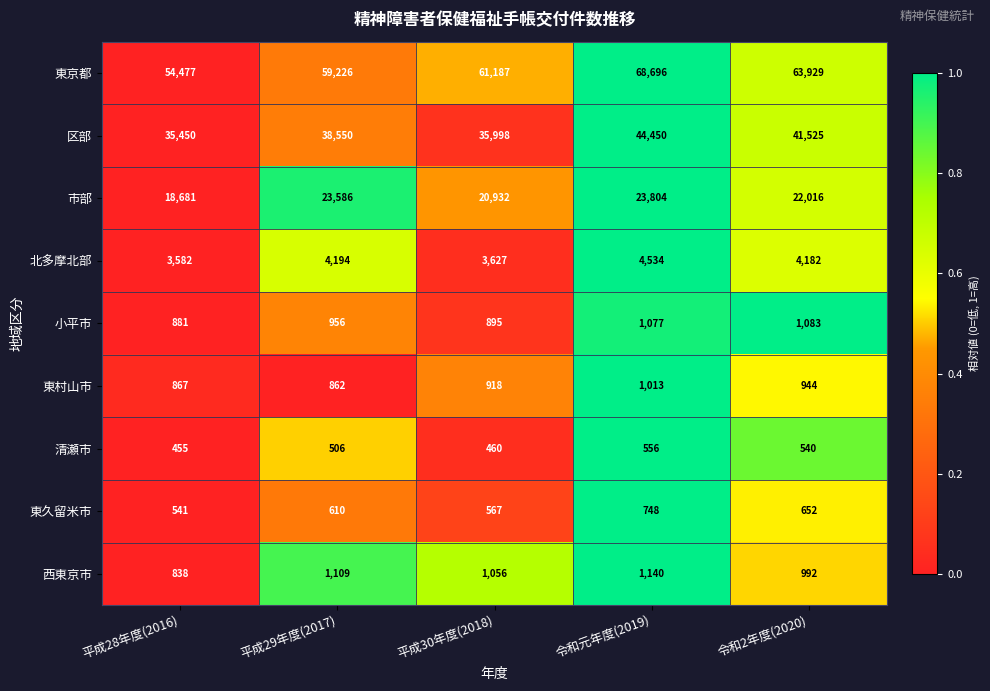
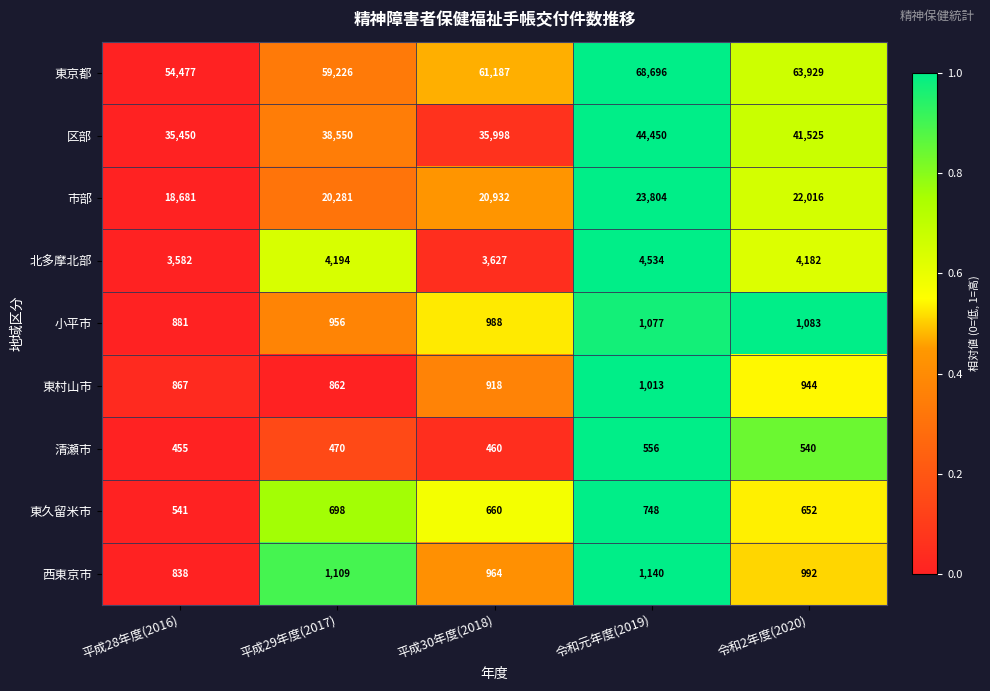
市部, 平成29年度(2017): 23,586 -> 20,281
小平市, 平成30年度(2018): 895 -> 988
清瀬市, 平成29年度(2017): 506 -> 470
東久留米市, 平成29年度(2017): 610 -> 698
東久留米市, 平成30年度(2018): 567 -> 660
西東京市, 平成30年度(2018): 1,056 -> 964
